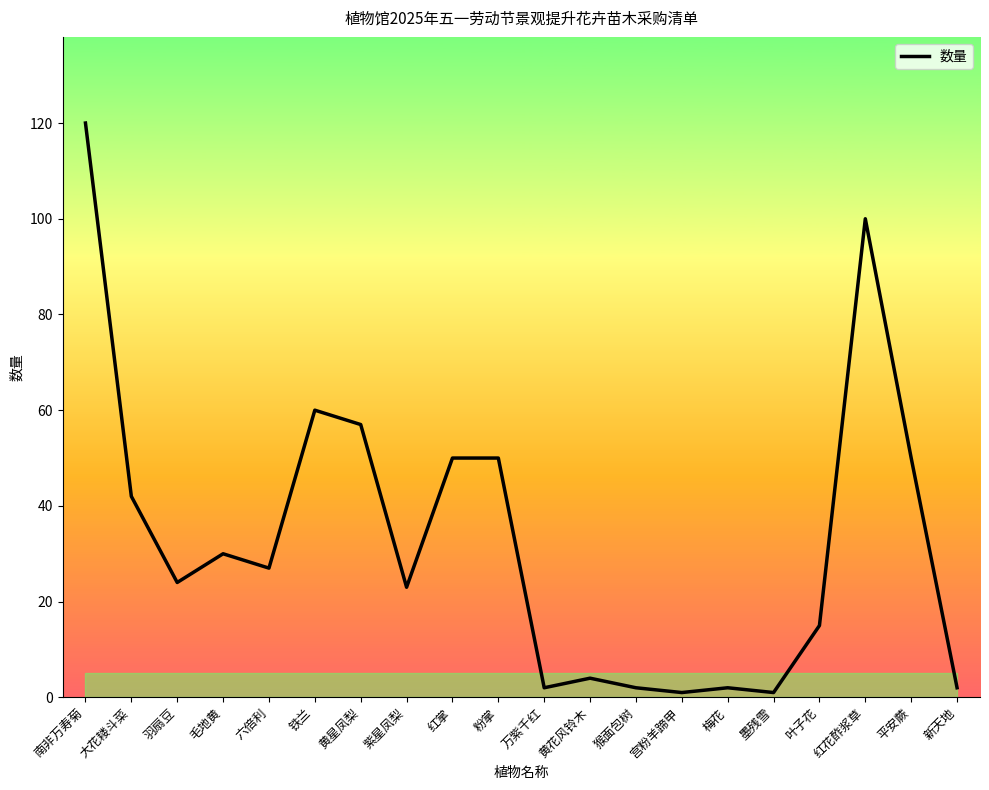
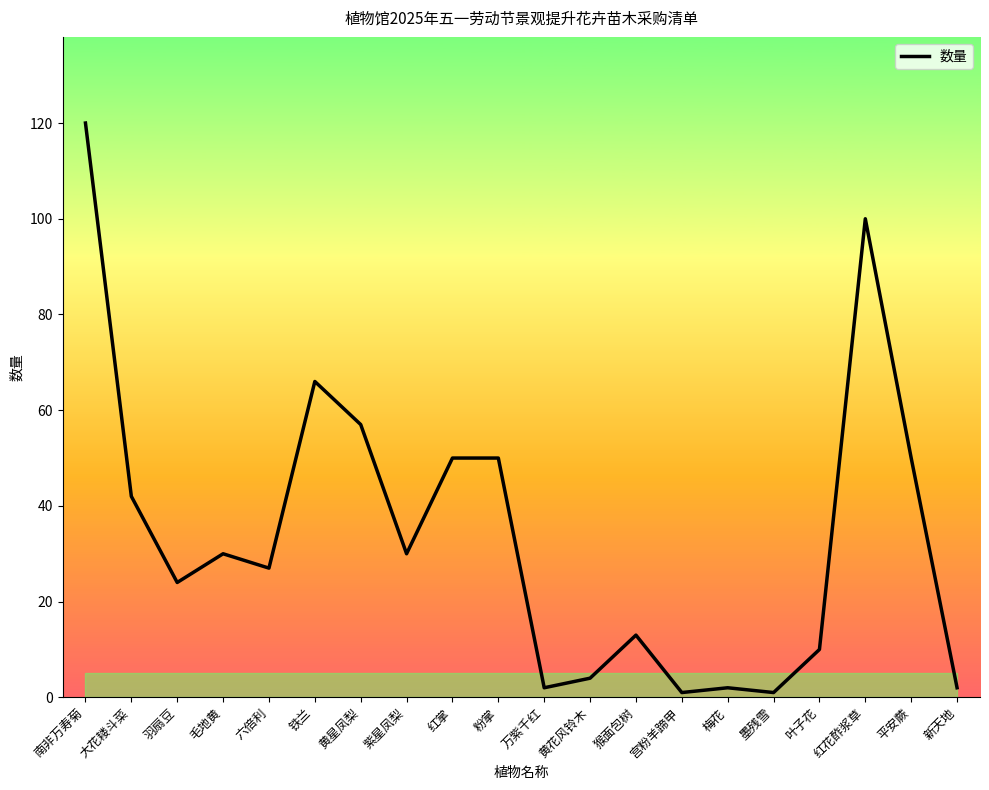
数量, 铁兰: 60 -> 66
数量, 紫星凤梨: 23 -> 30
数量, 猴面包树: 2 -> 13
数量, 叶子花: 15 -> 10
